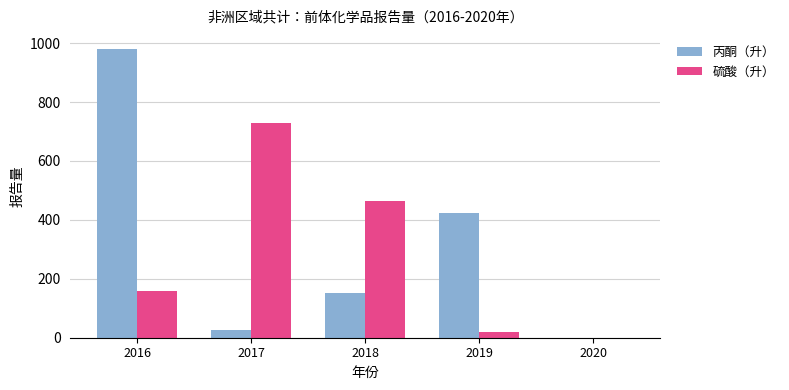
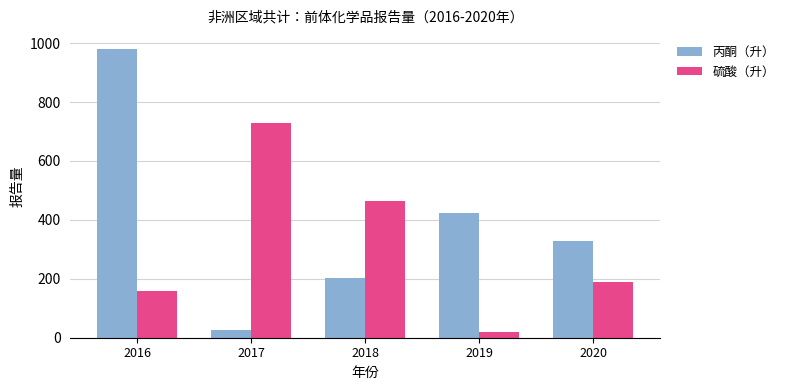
丙酮（升）, 2018: 150 -> 200
丙酮（升）, 2020: 0 -> 330
硫酸（升）, 2020: 0 -> 190
